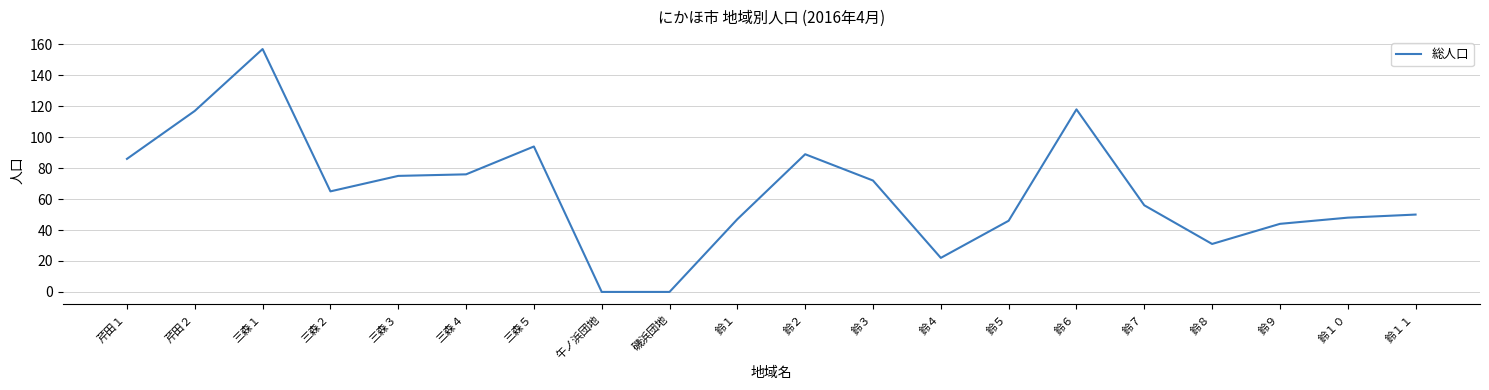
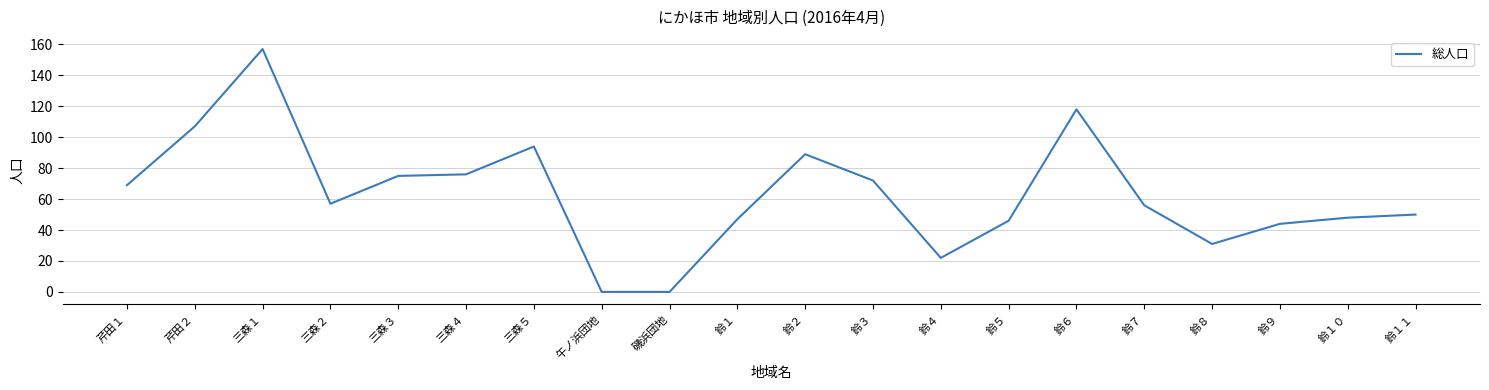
芹田１: 86 -> 69
芹田２: 117 -> 107
三森２: 65 -> 57
